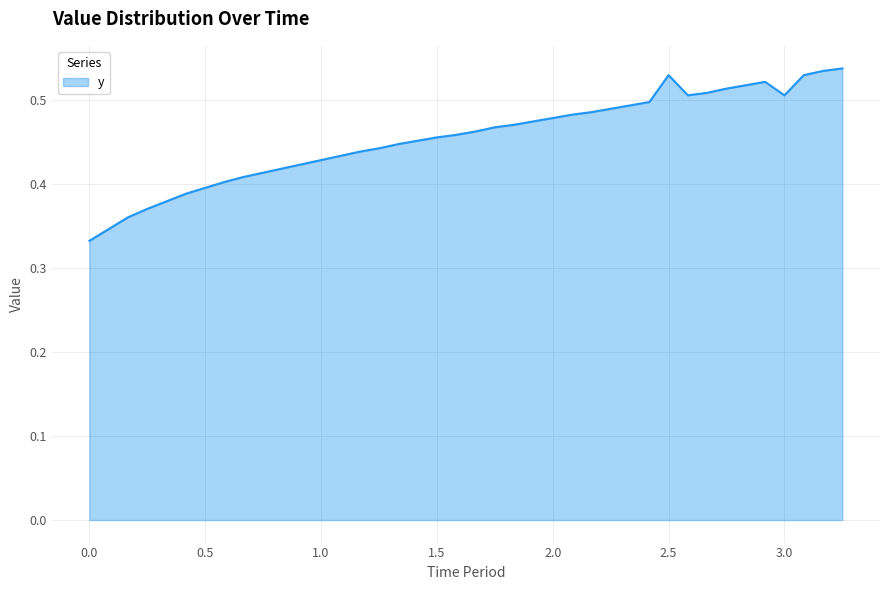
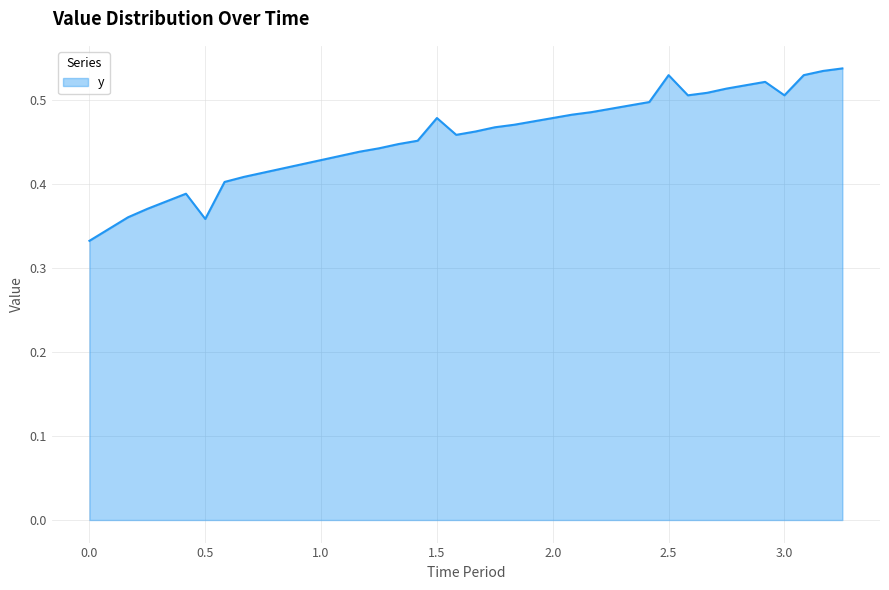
0.5: 0.40 -> 0.36
1.5: 0.46 -> 0.48
